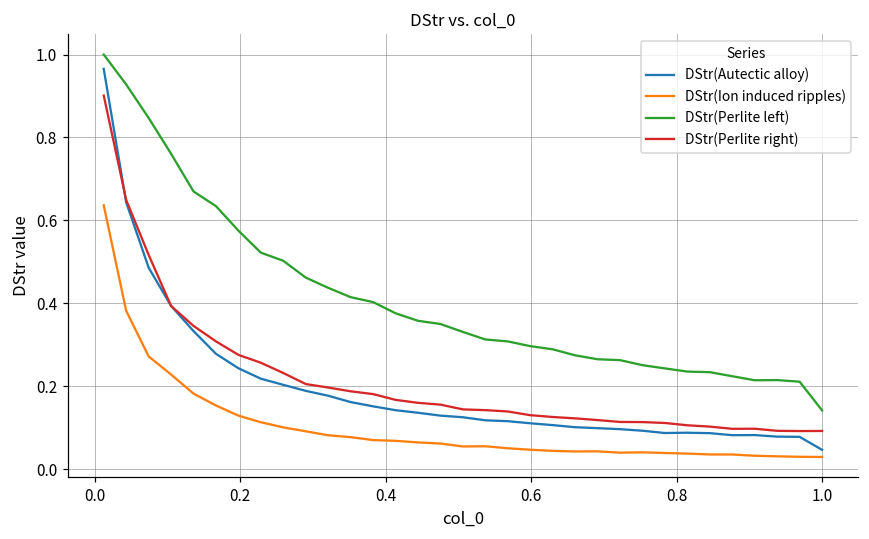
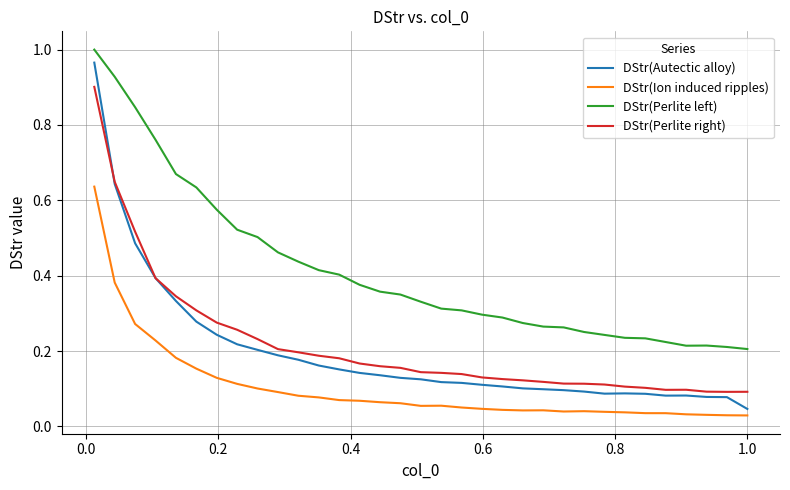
DStr(Perlite left), 1.0: 0.14 -> 0.21
